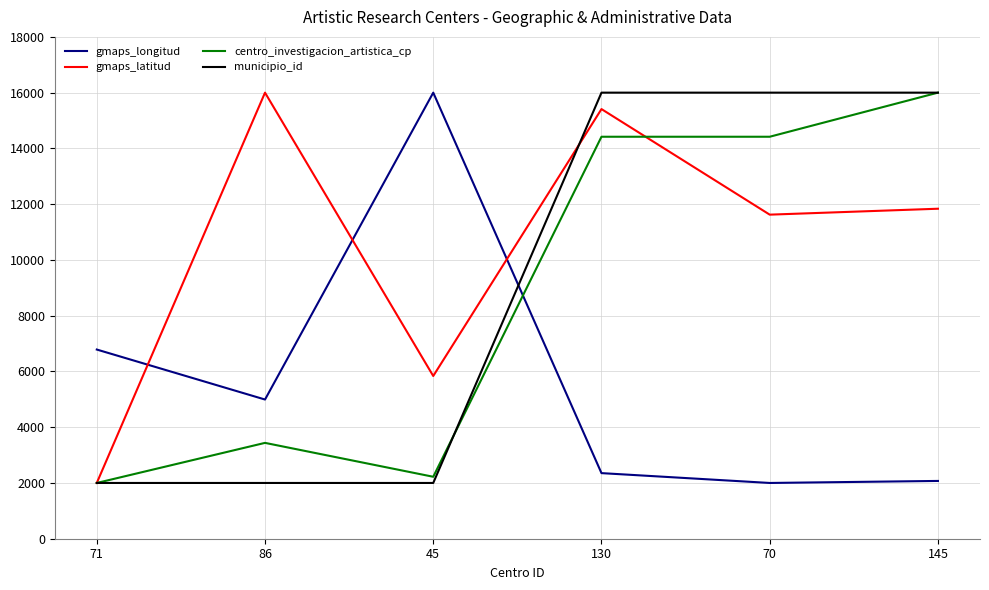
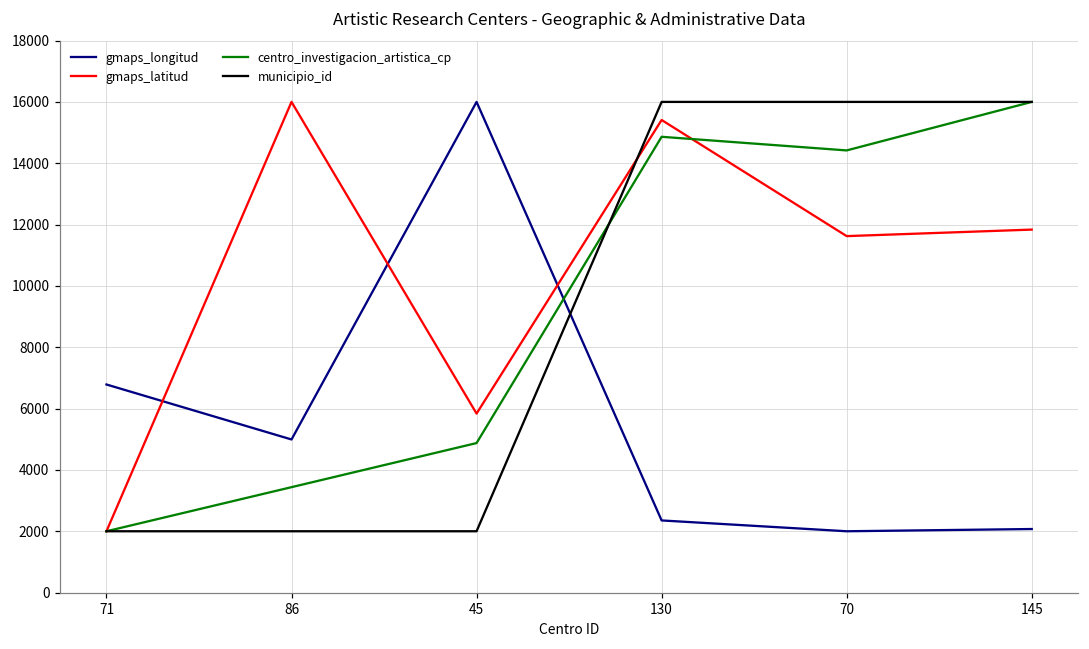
centro_investigacion_artistica_cp, 45: 2200 -> 4900
centro_investigacion_artistica_cp, 130: 14400 -> 14900
